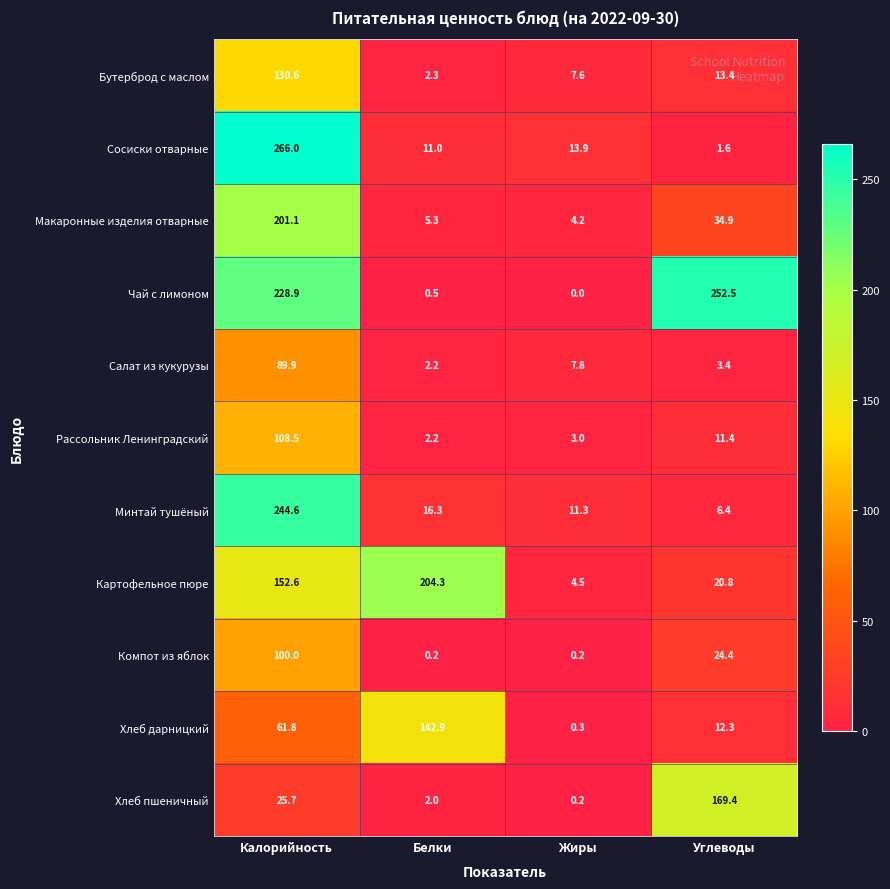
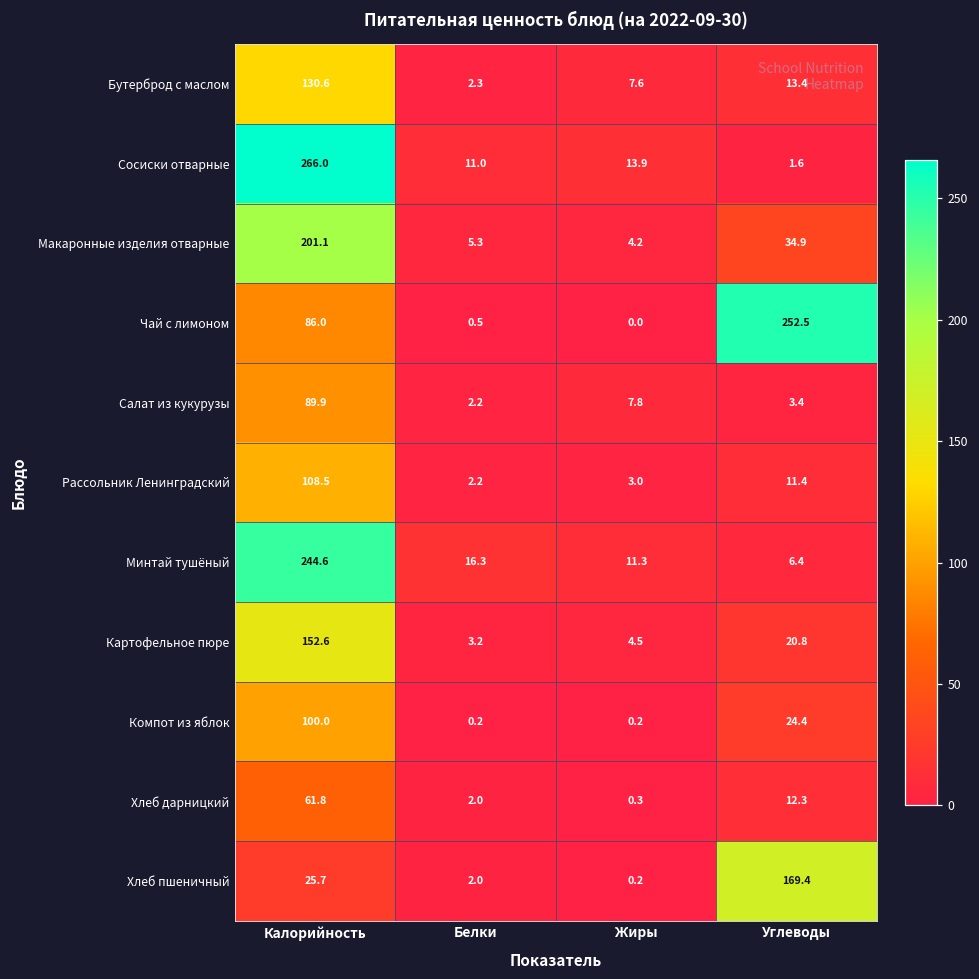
Чай с лимоном, Калорийность: 228.9 -> 86.0
Картофельное пюре, Белки: 204.3 -> 3.2
Хлеб дарницкий, Белки: 142.9 -> 2.0
